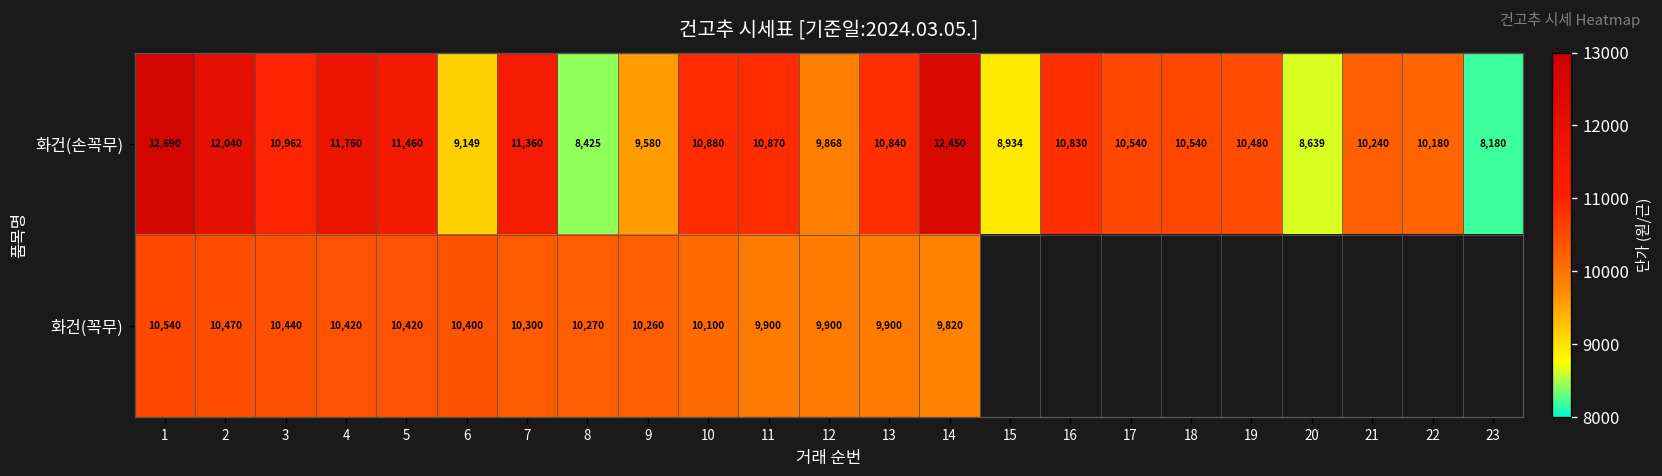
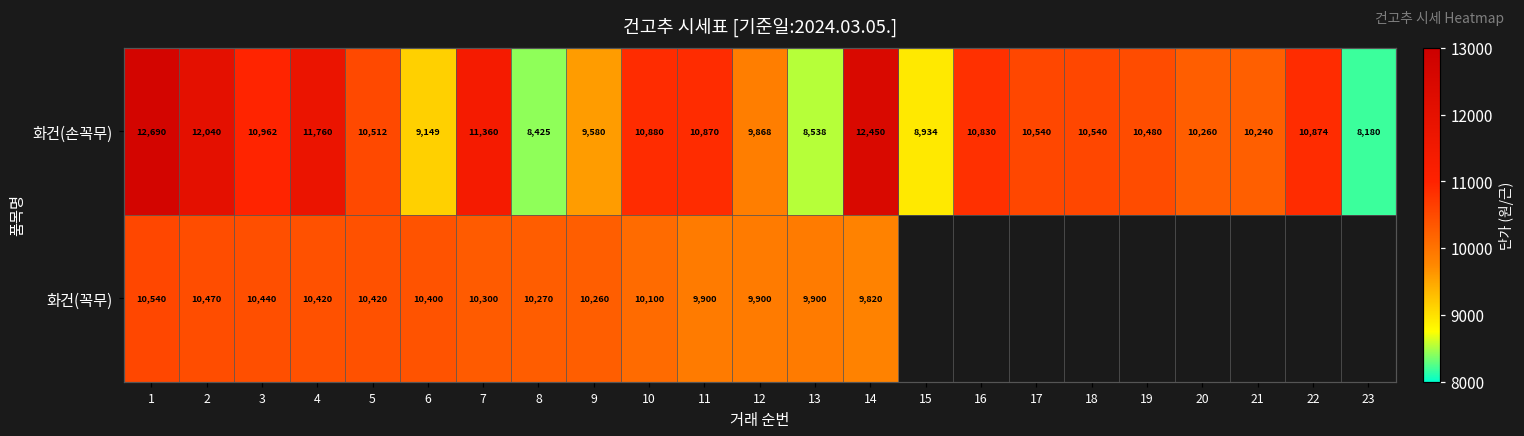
화건(손꼭무), 5: 11,460 -> 10,512
화건(손꼭무), 13: 10,840 -> 8,538
화건(손꼭무), 20: 8,639 -> 10,260
화건(손꼭무), 22: 10,180 -> 10,874
